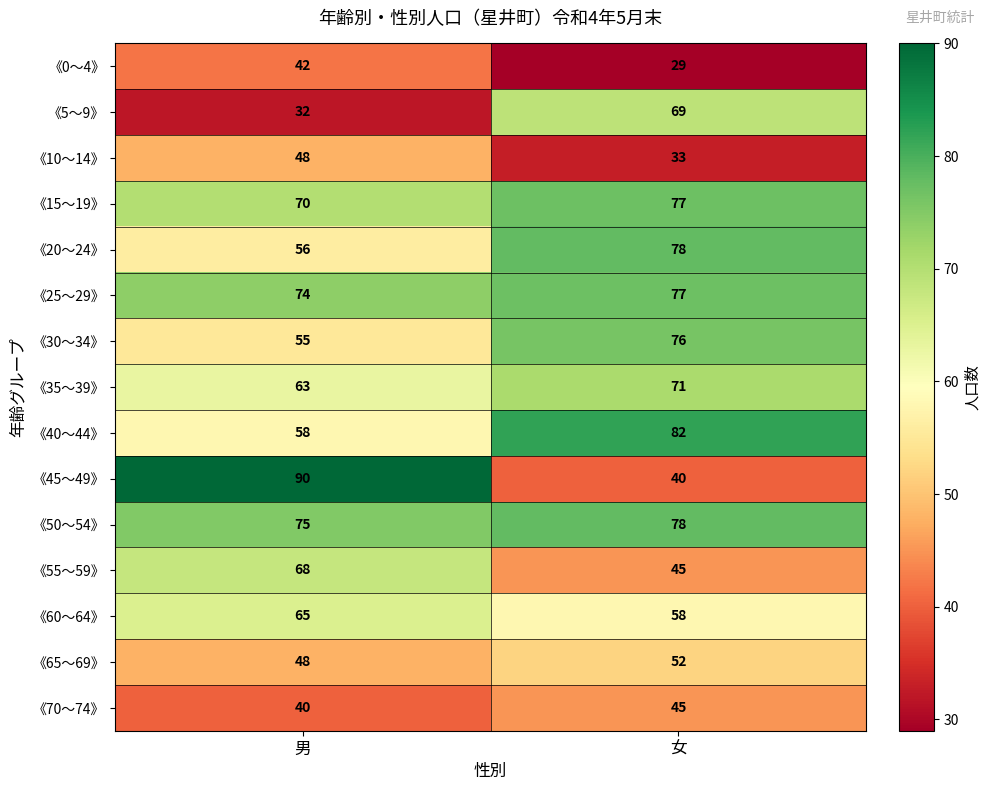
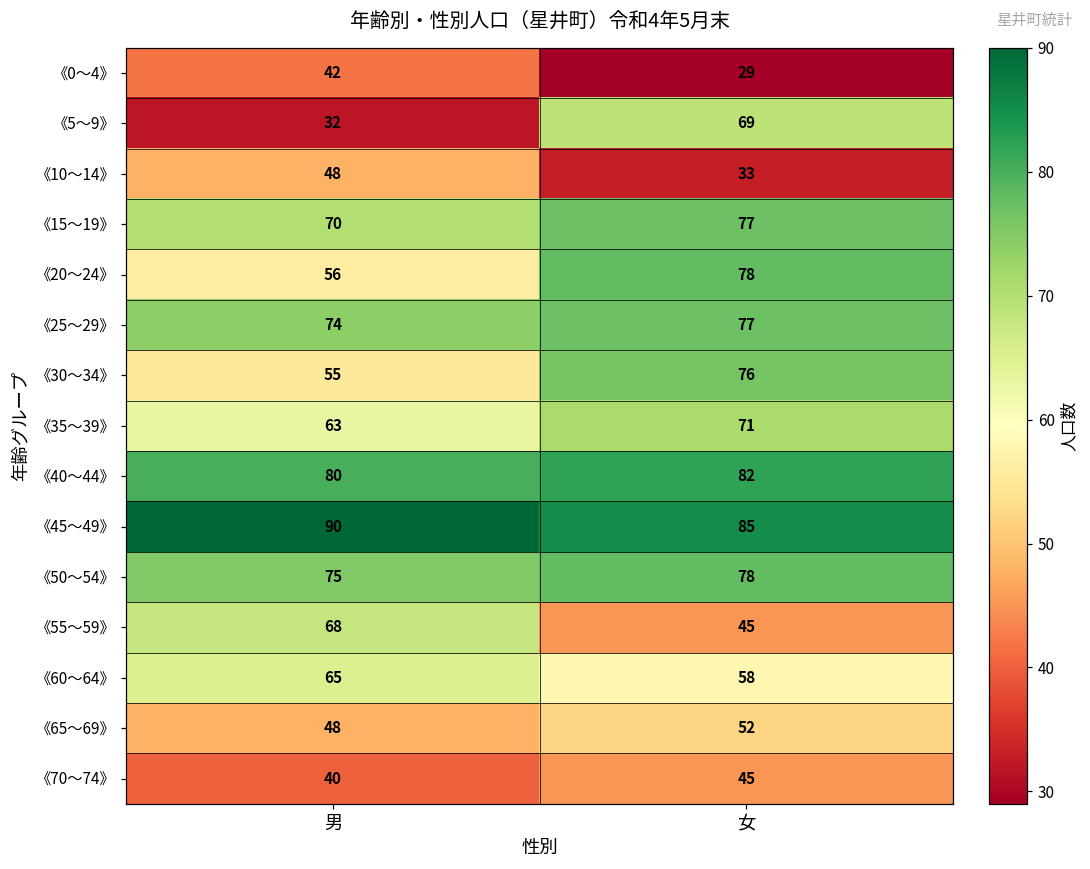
《40～44》, 男: 58 -> 80
《45～49》, 女: 40 -> 85
